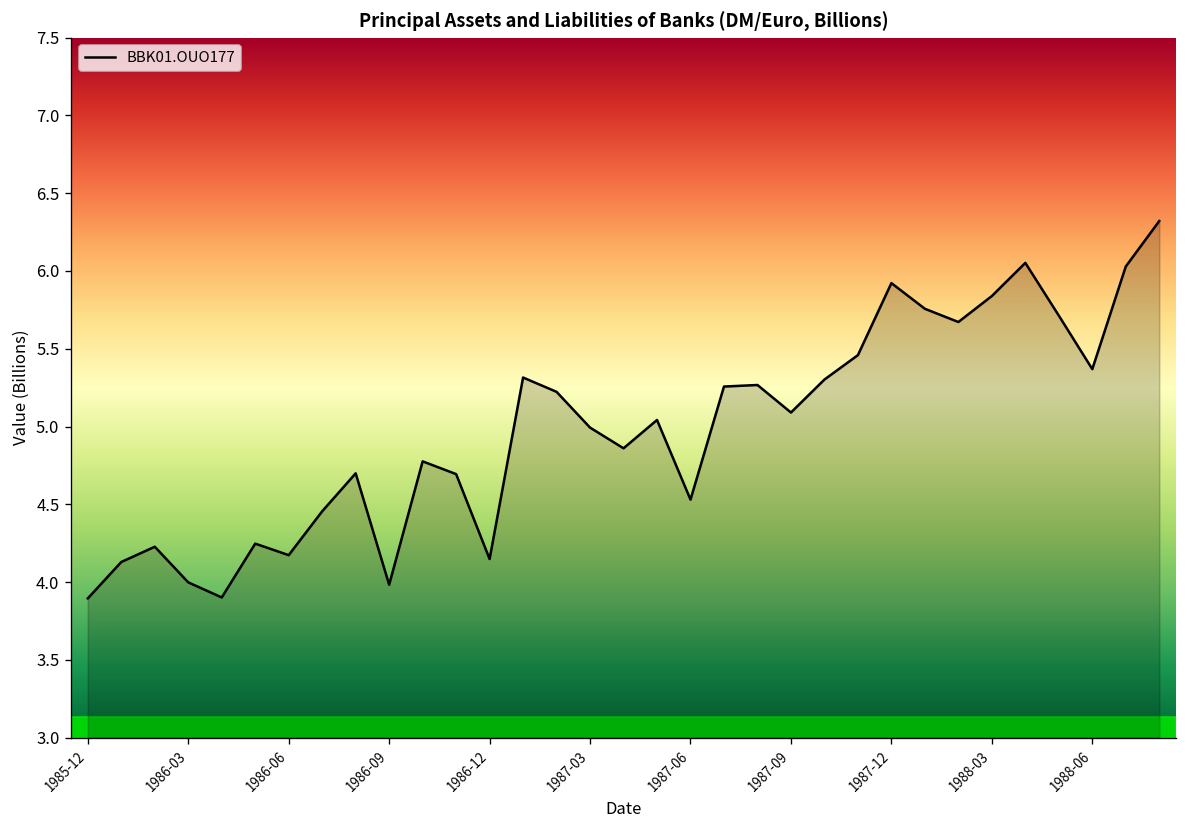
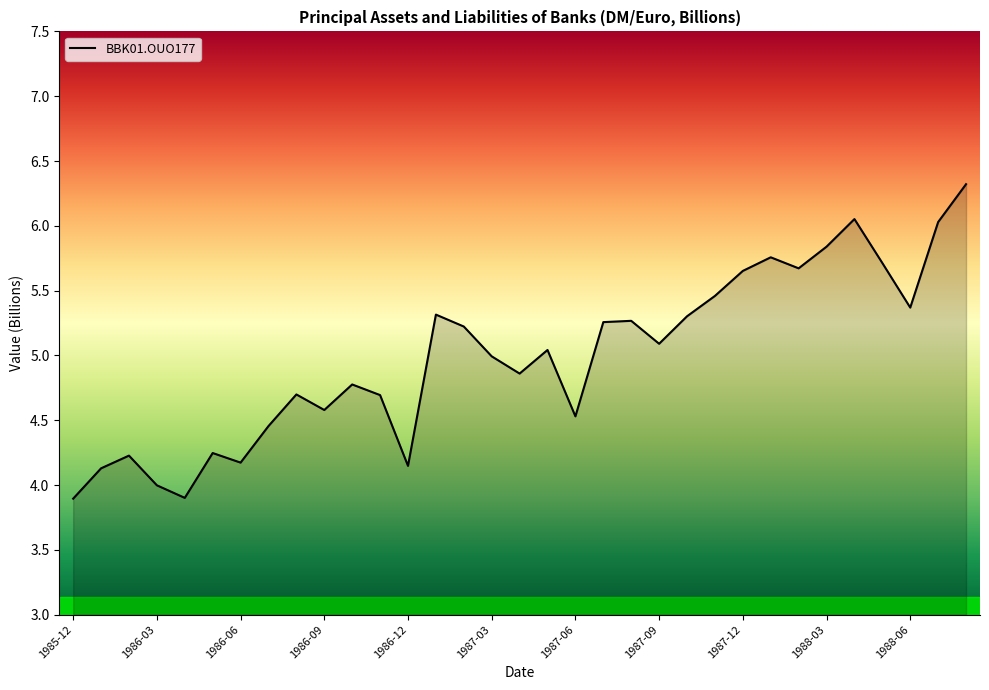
1986-09: 3.98 -> 4.58
1987-12: 5.92 -> 5.65
